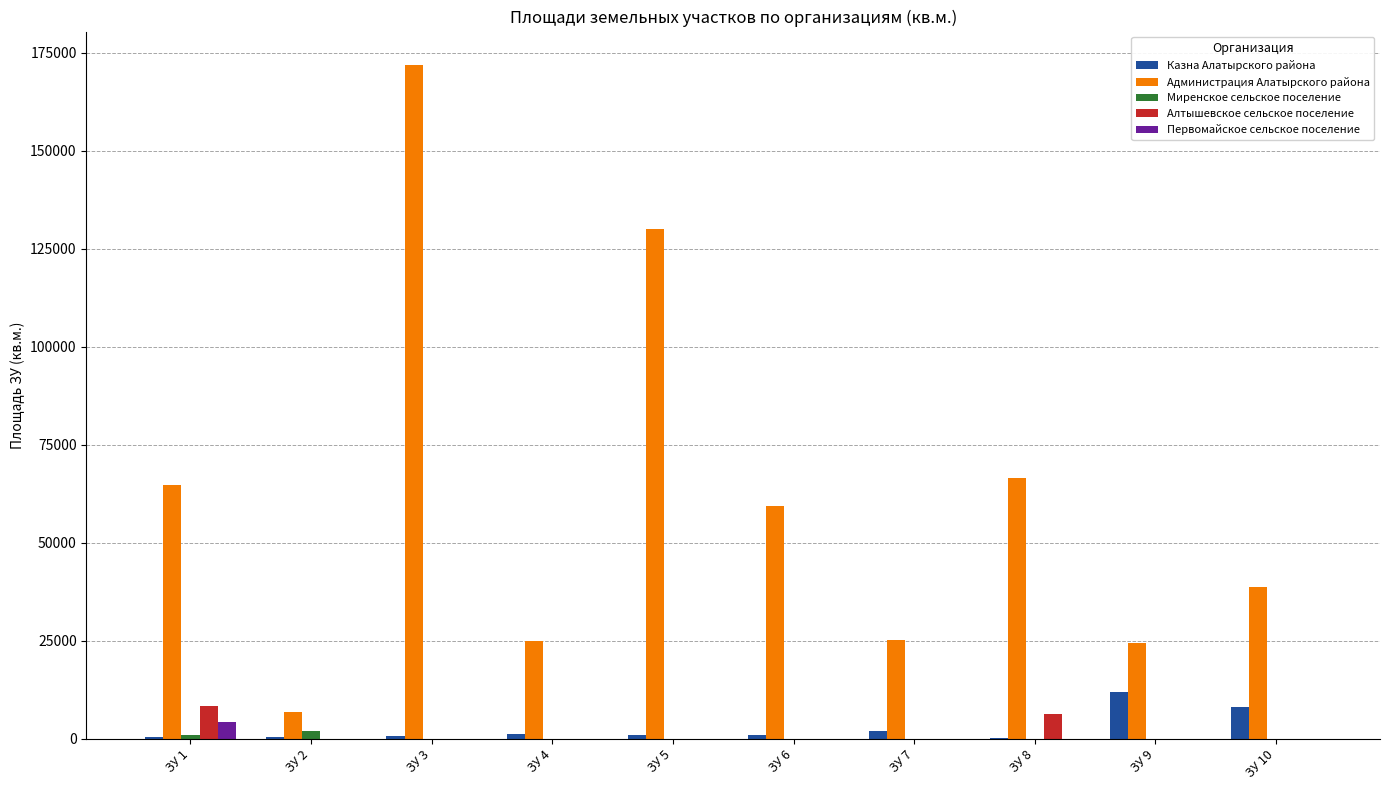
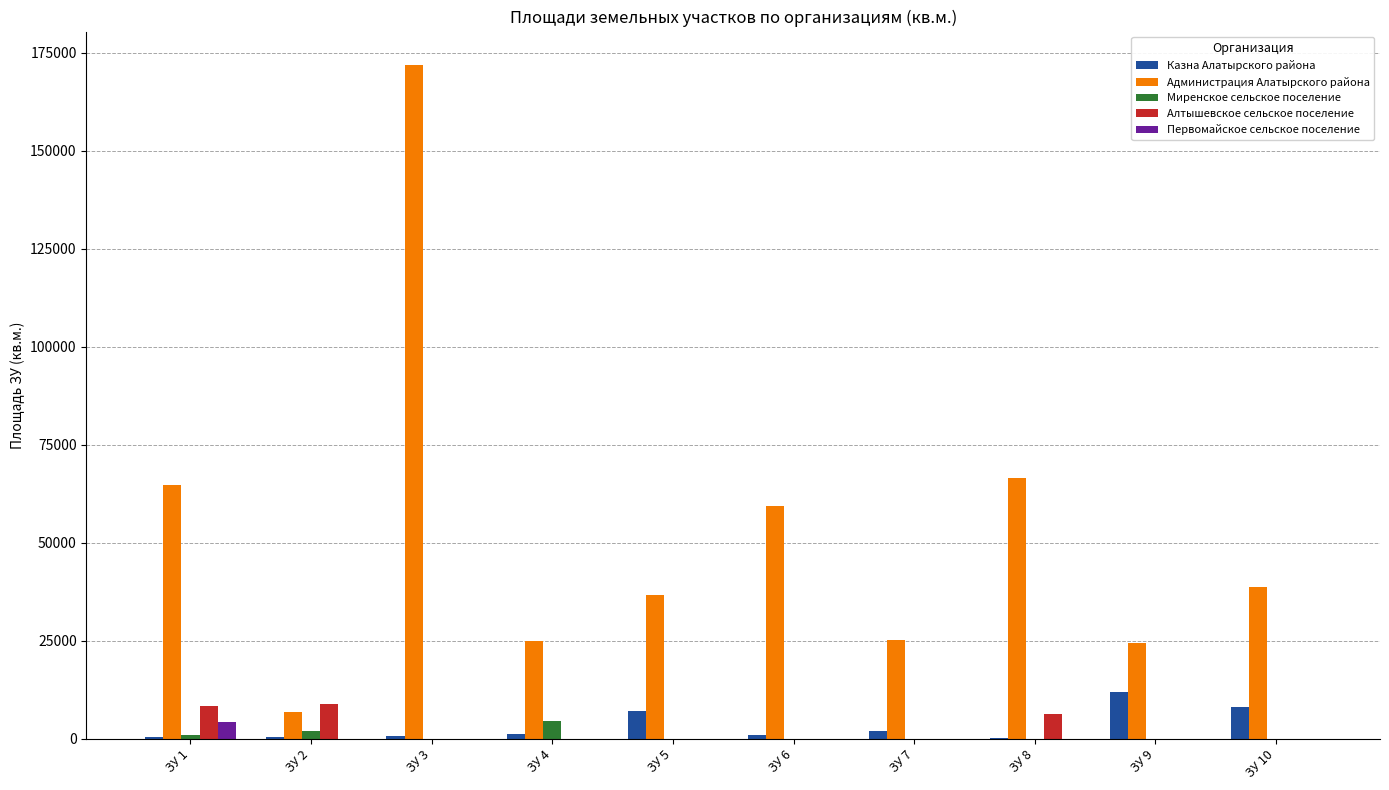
Алтышевское сельское поселение, ЗУ 2: 0 -> 9000
Миренское сельское поселение, ЗУ 4: 0 -> 4000
Казна Алатырского района, ЗУ 5: 1000 -> 7000
Администрация Алатырского района, ЗУ 5: 130000 -> 37000
